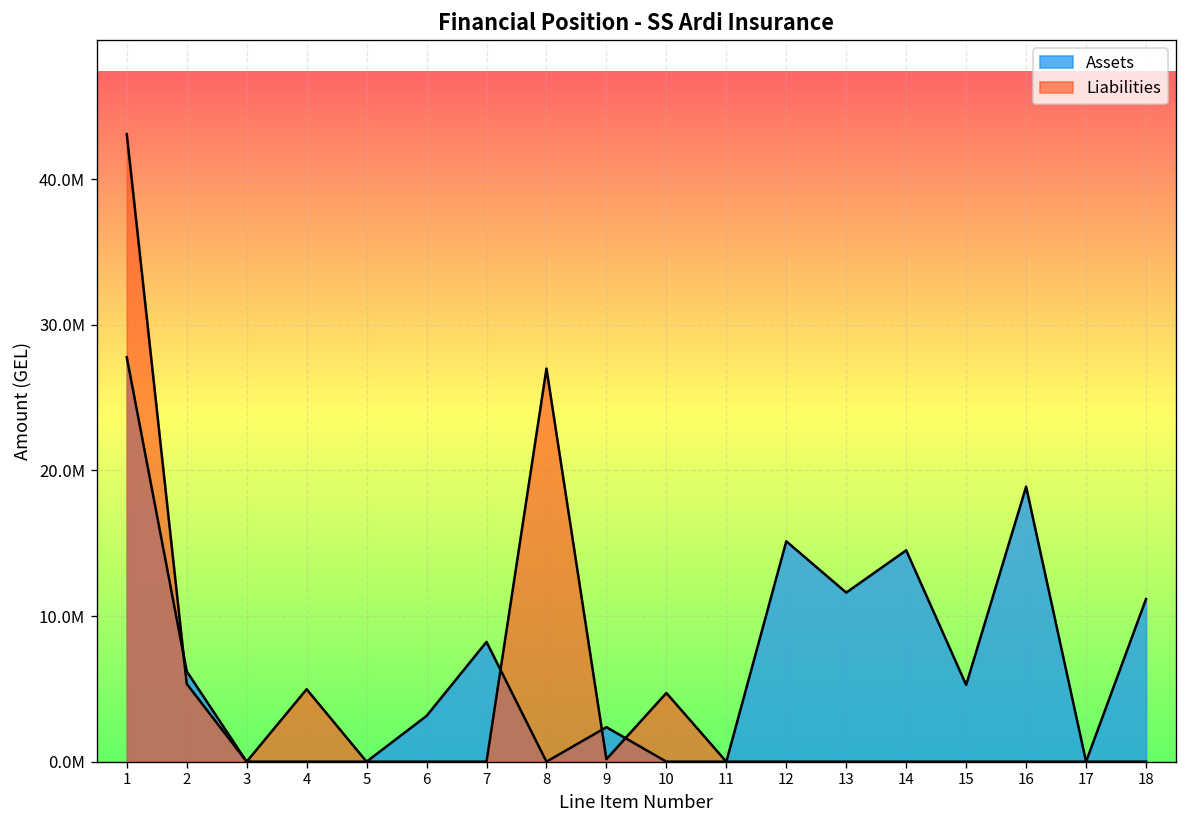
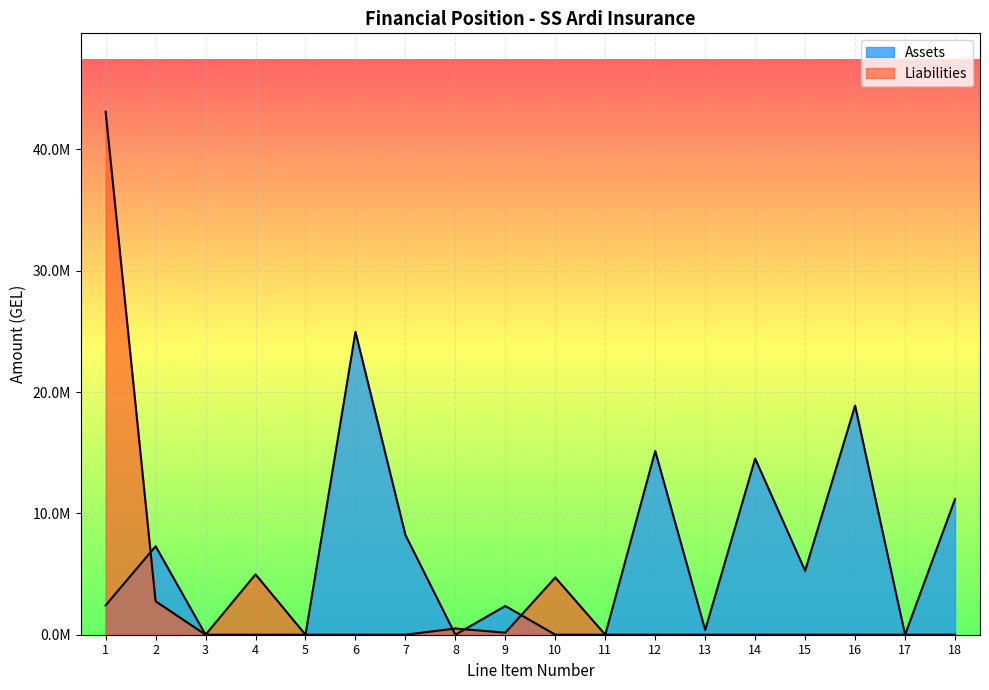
Assets, 1: 27800000 -> 2400000
Assets, 2: 6200000 -> 7300000
Liabilities, 2: 5300000 -> 2800000
Assets, 6: 3100000 -> 25000000
Liabilities, 8: 27000000 -> 500000
Assets, 13: 11600000 -> 400000
